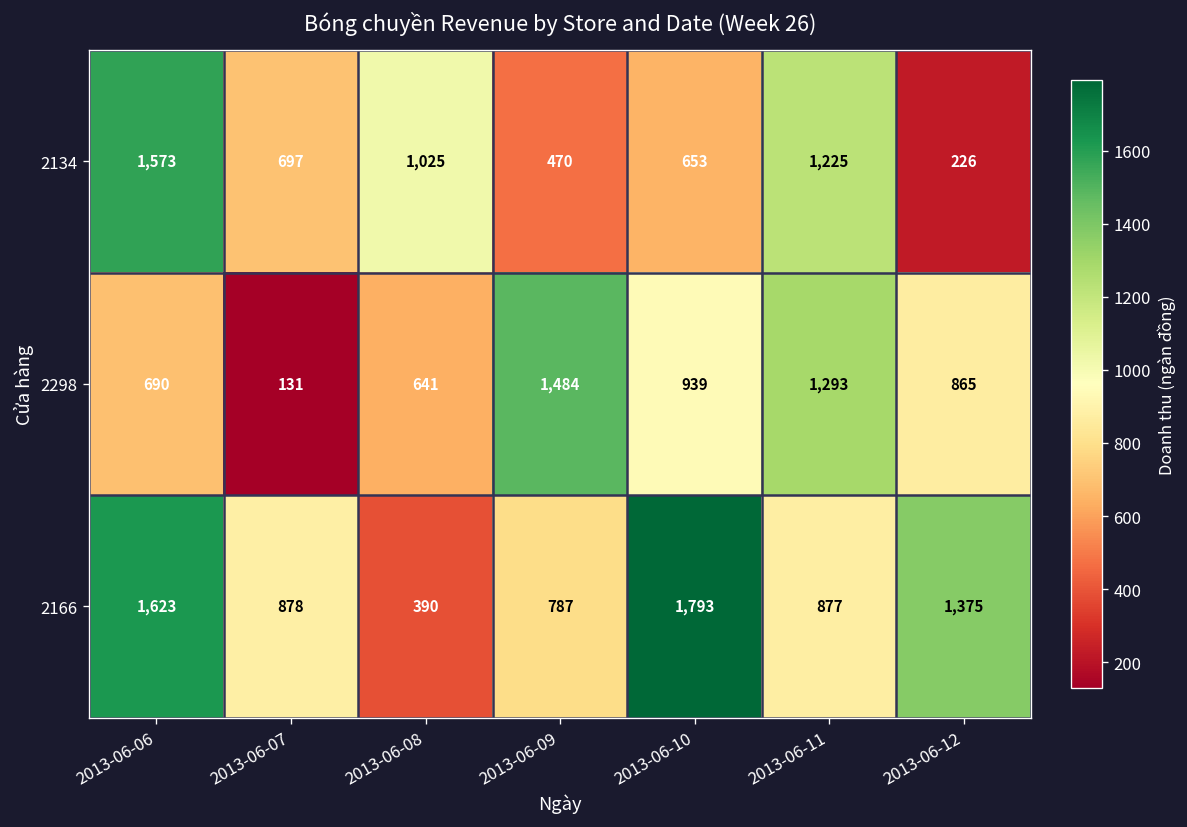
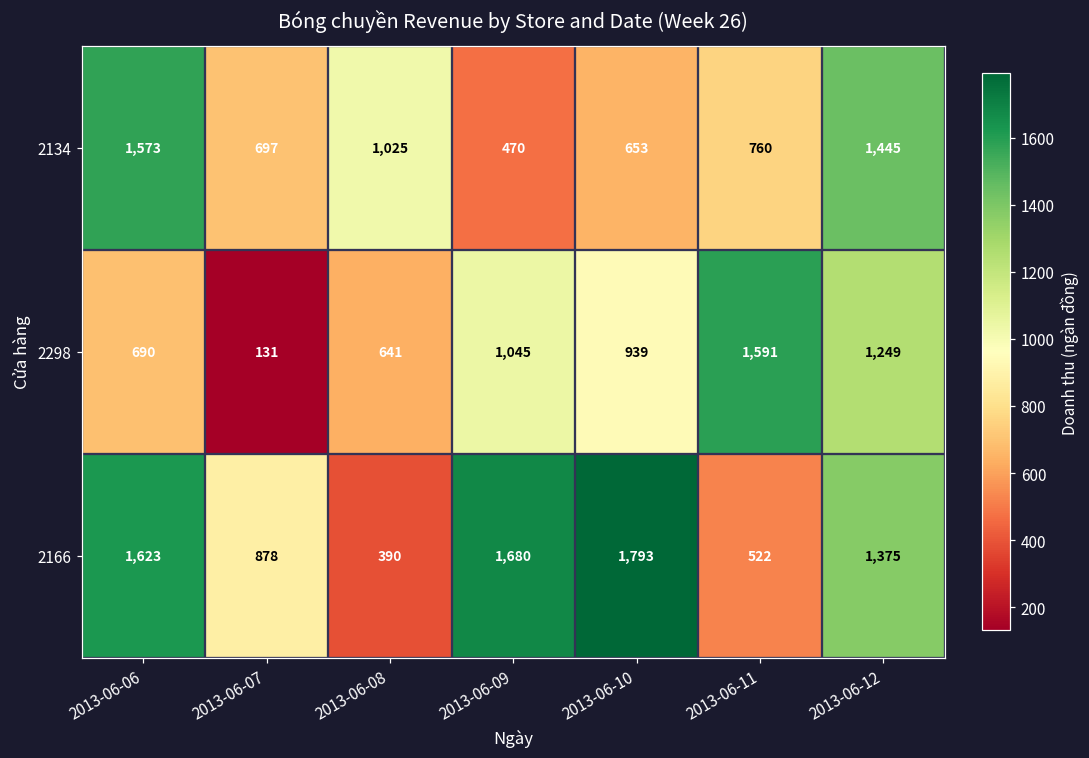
2134, 2013-06-11: 1,225 -> 760
2134, 2013-06-12: 226 -> 1,445
2298, 2013-06-09: 1,484 -> 1,045
2298, 2013-06-11: 1,293 -> 1,591
2298, 2013-06-12: 865 -> 1,249
2166, 2013-06-09: 787 -> 1,680
2166, 2013-06-11: 877 -> 522
